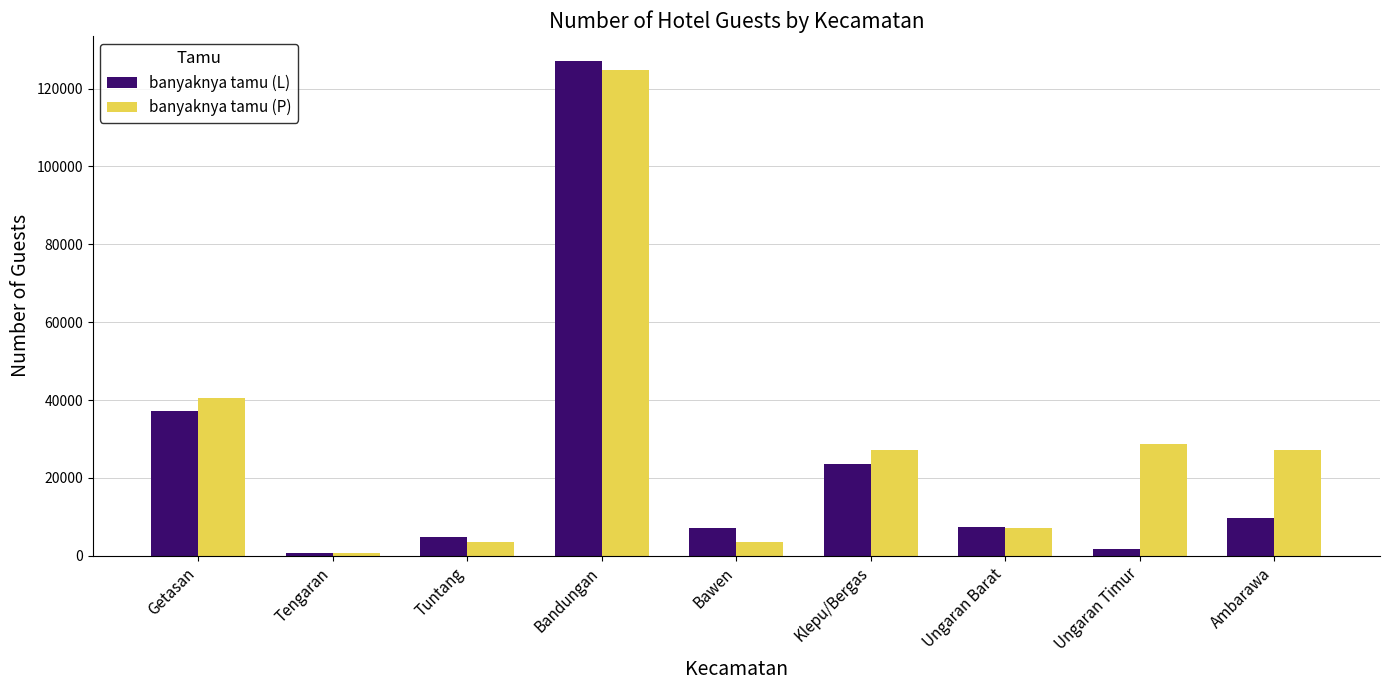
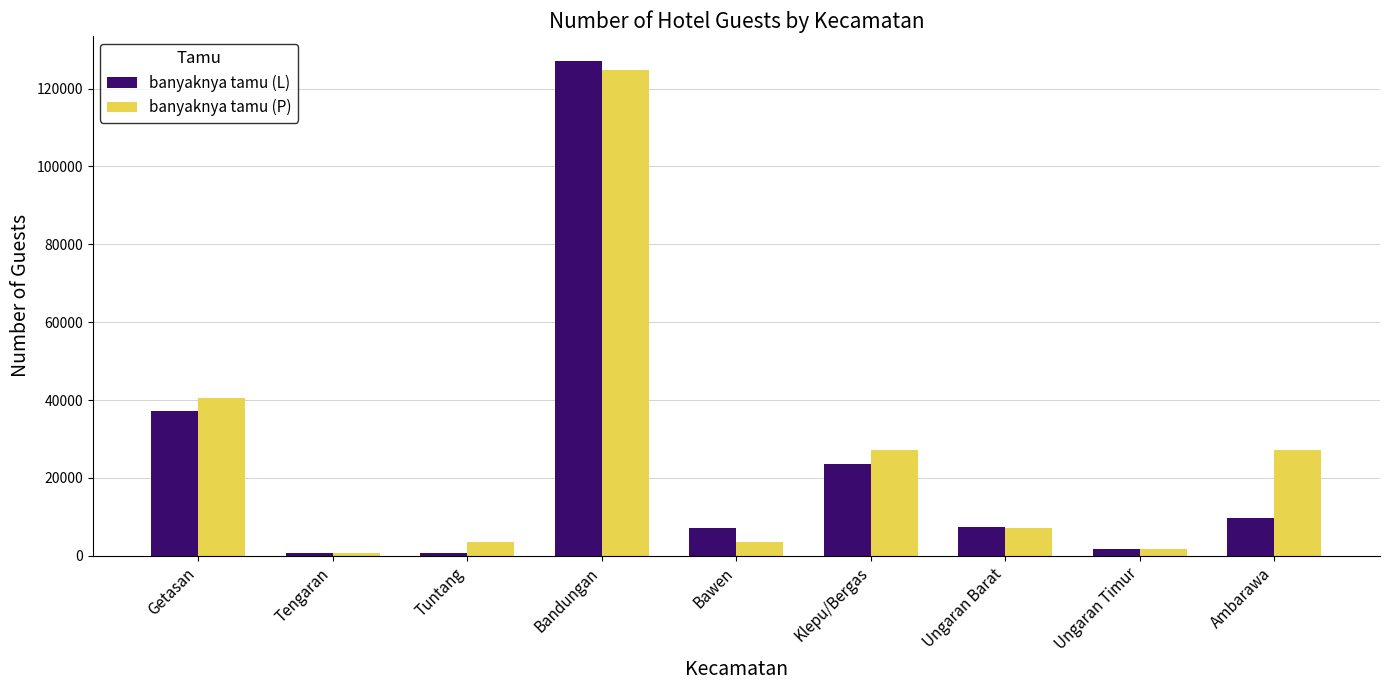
banyaknya tamu (L), Tuntang: 5000 -> 1000
banyaknya tamu (P), Ungaran Timur: 29000 -> 2000
